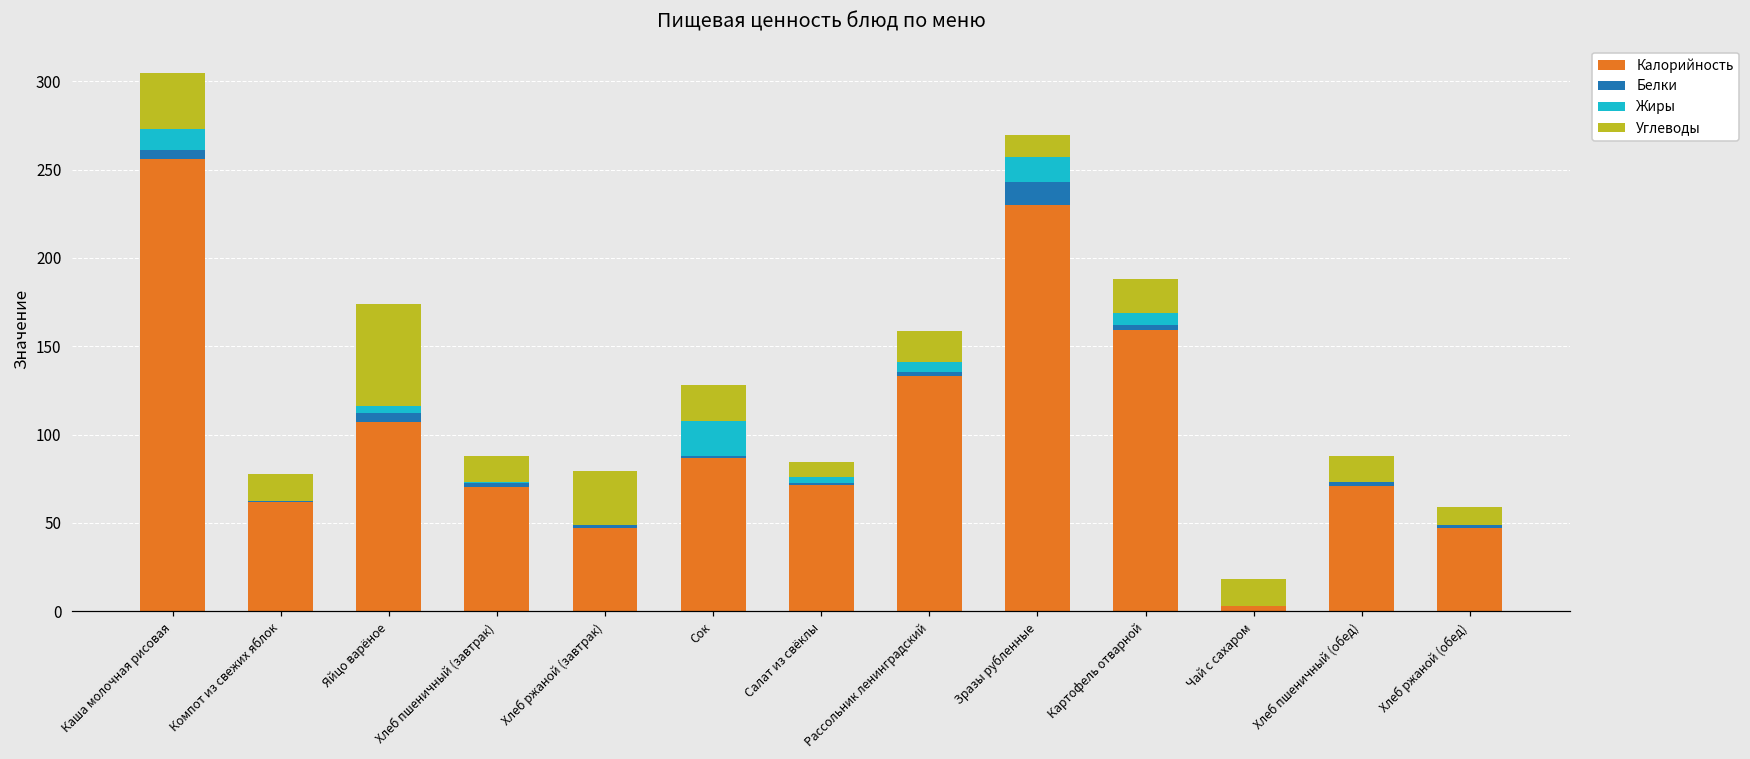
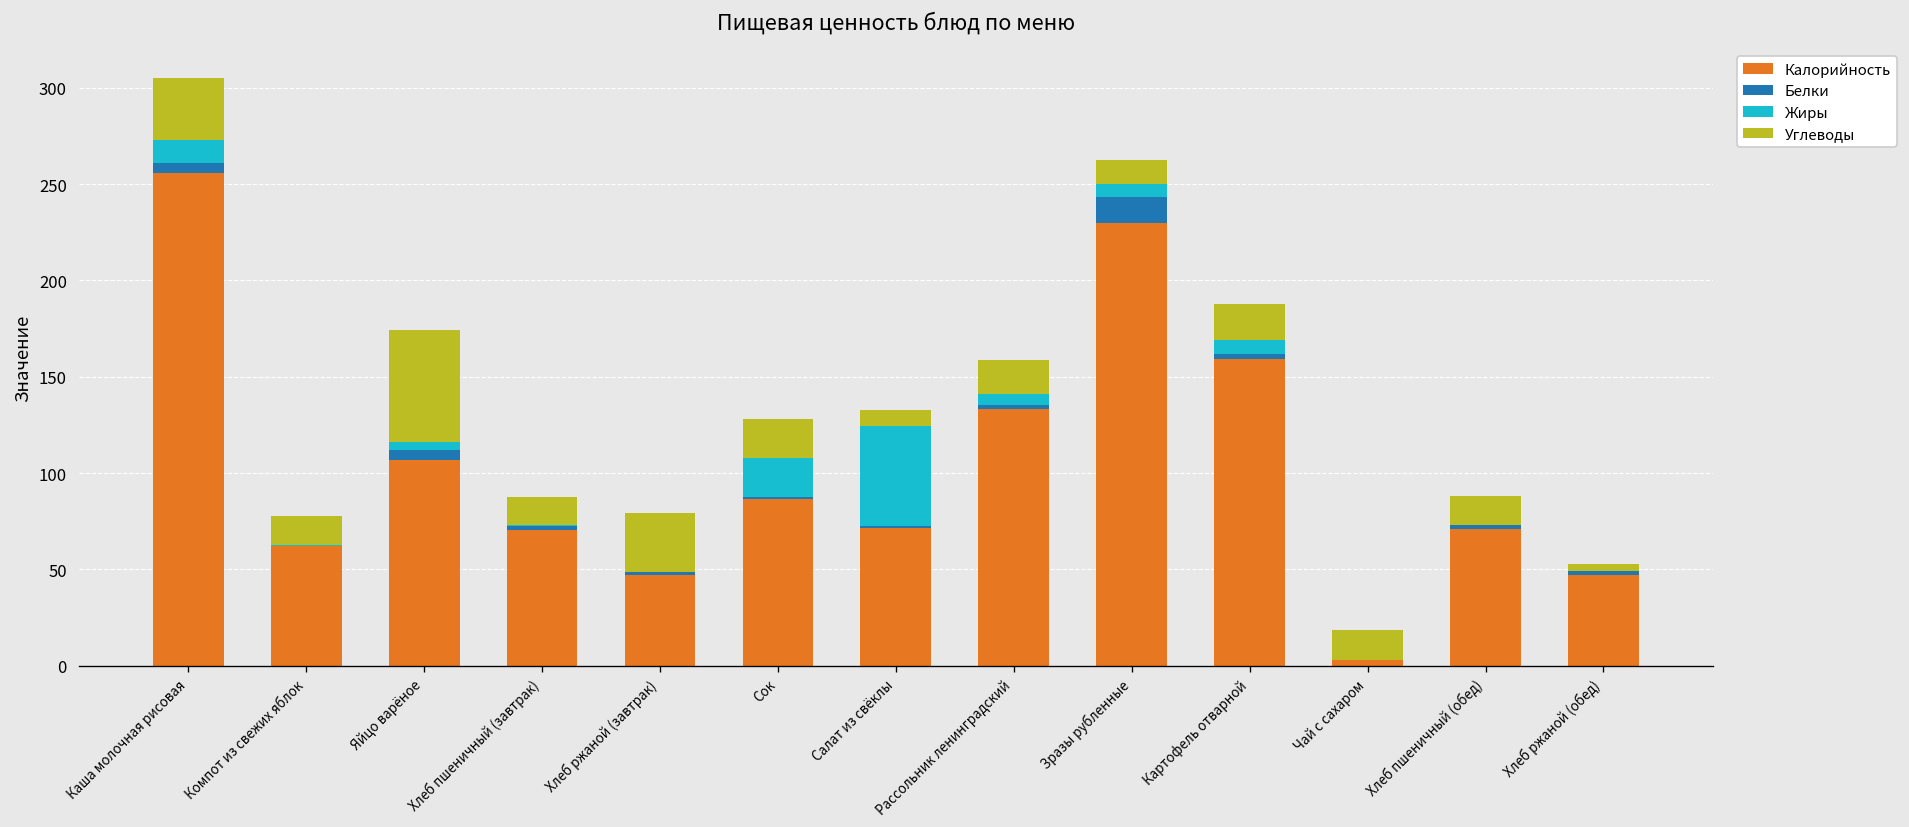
Жиры, Салат из свёклы: 4 -> 52
Жиры, Зразы рубленные: 14 -> 7
Углеводы, Хлеб ржаной (обед): 10 -> 4
